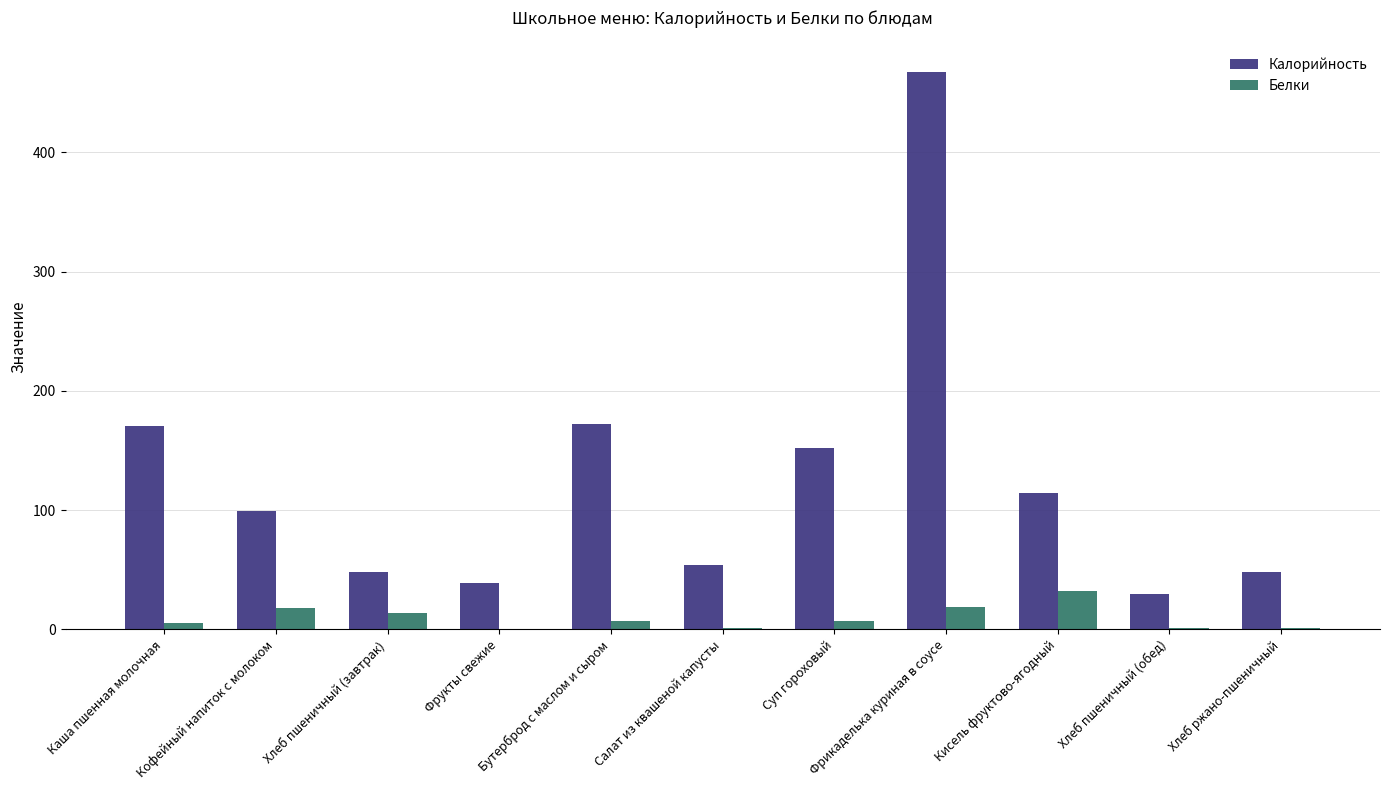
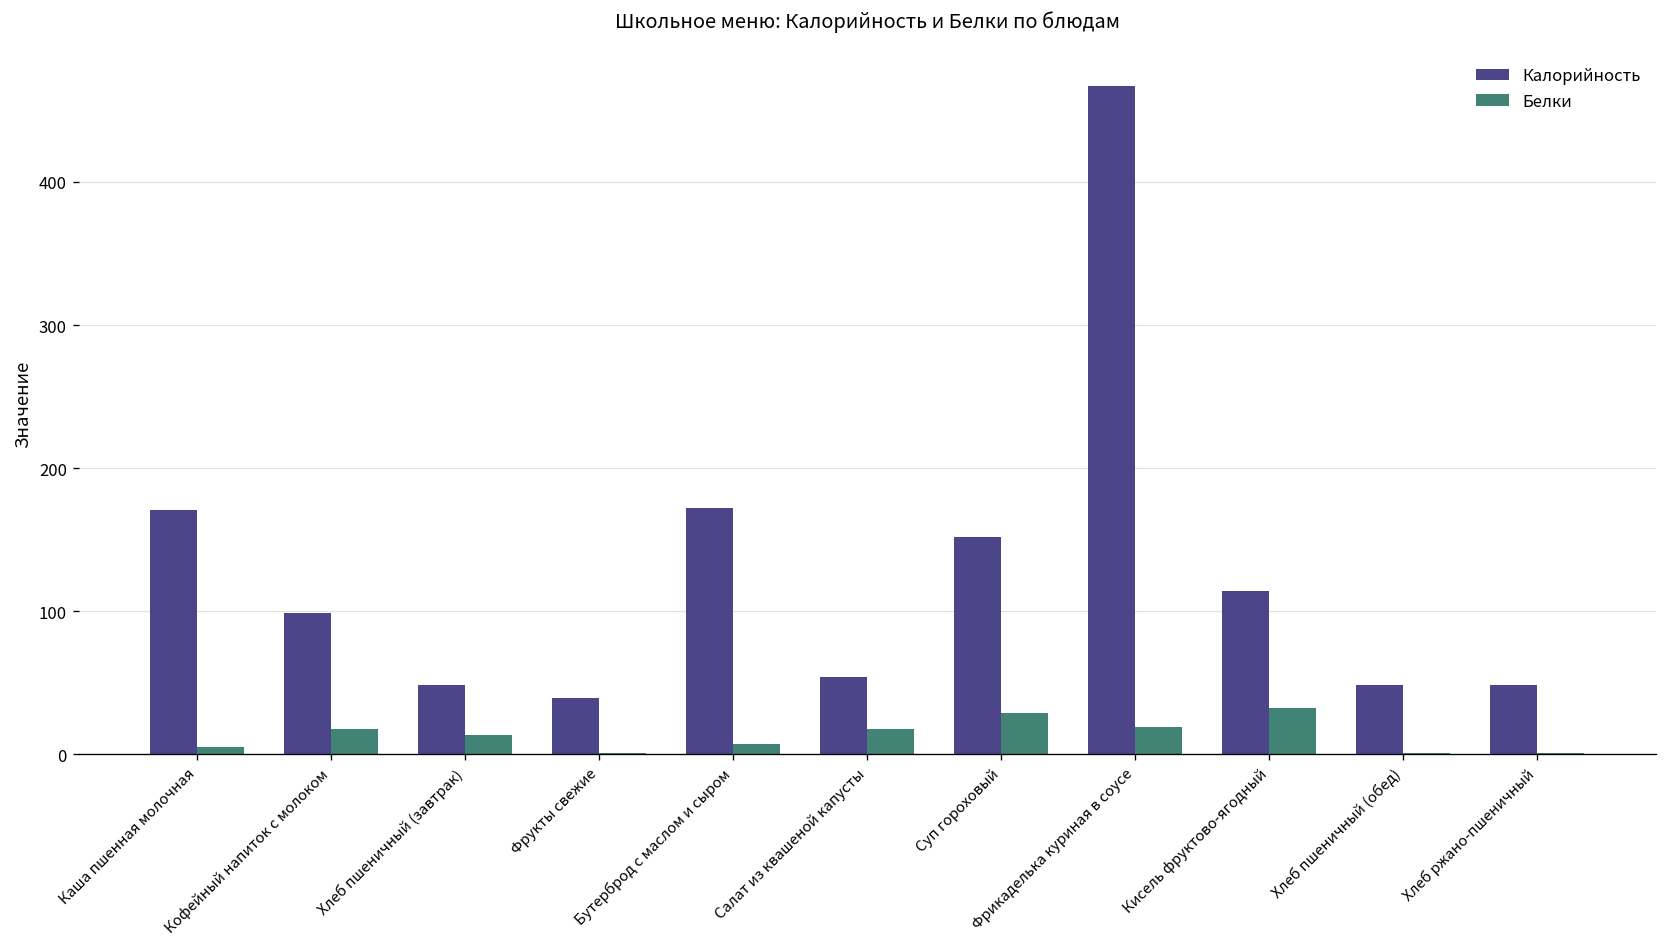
Белки, Салат из квашеной капусты: 1 -> 17
Белки, Суп гороховый: 7 -> 29
Калорийность, Хлеб пшеничный (обед): 30 -> 48
